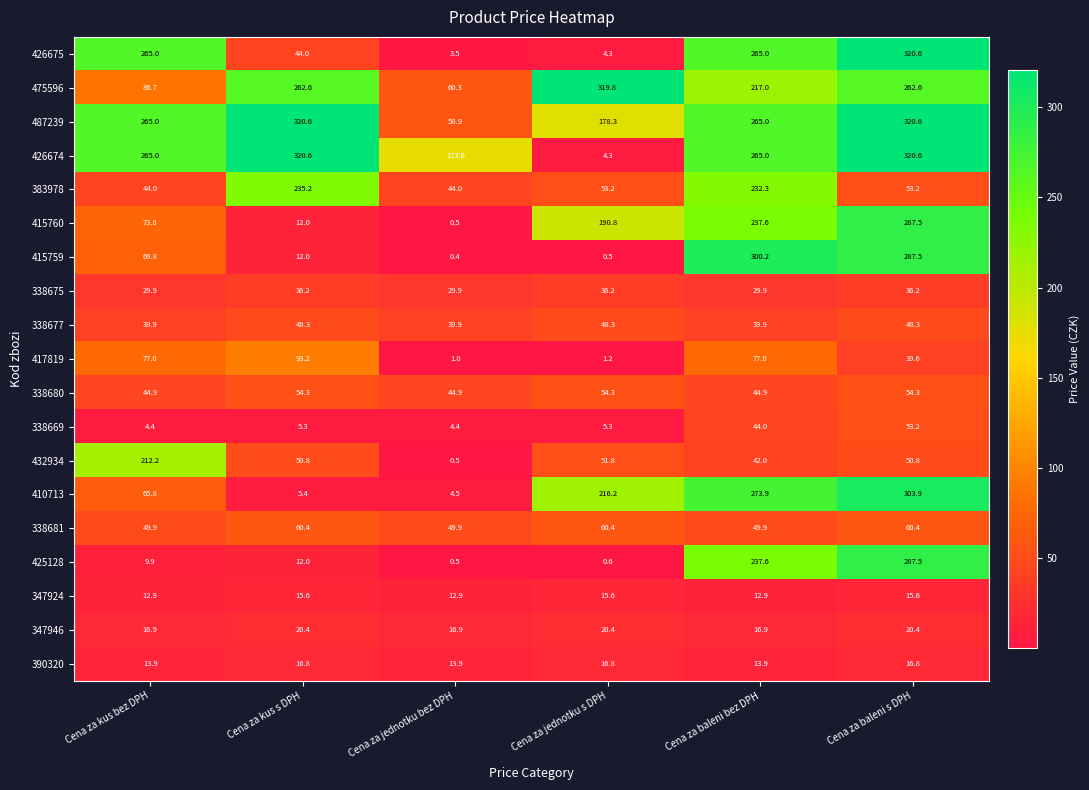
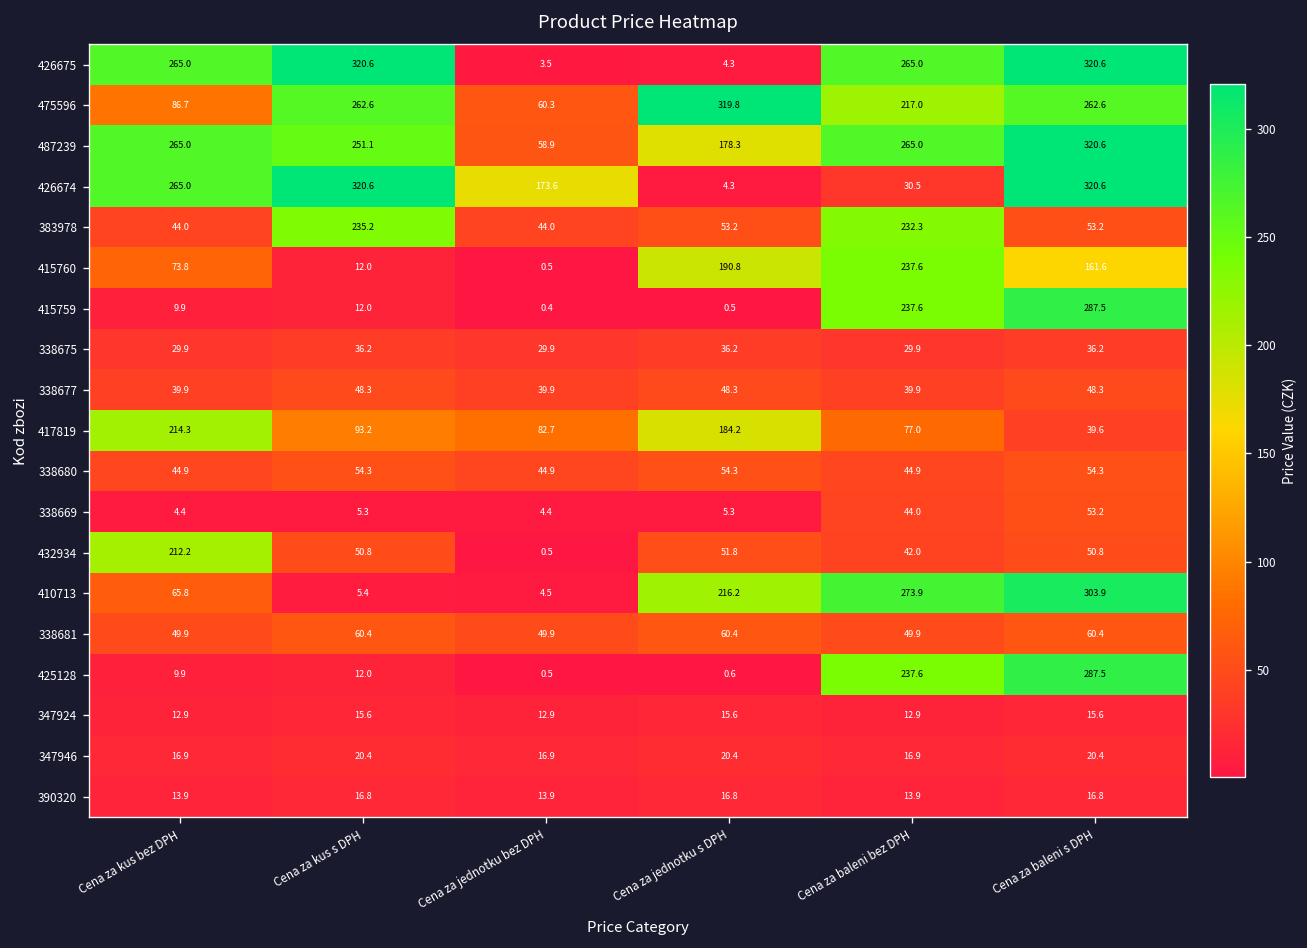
426675, Cena za kus s DPH: 44.0 -> 320.6
487239, Cena za kus s DPH: 320.6 -> 251.1
426674, Cena za baleni bez DPH: 265.0 -> 30.5
415760, Cena za baleni s DPH: 287.5 -> 161.6
415759, Cena za kus bez DPH: 69.8 -> 9.9
415759, Cena za baleni bez DPH: 300.2 -> 237.6
417819, Cena za kus bez DPH: 77.0 -> 214.3
417819, Cena za jednotku bez DPH: 1.0 -> 82.7
417819, Cena za jednotku s DPH: 1.2 -> 184.2
